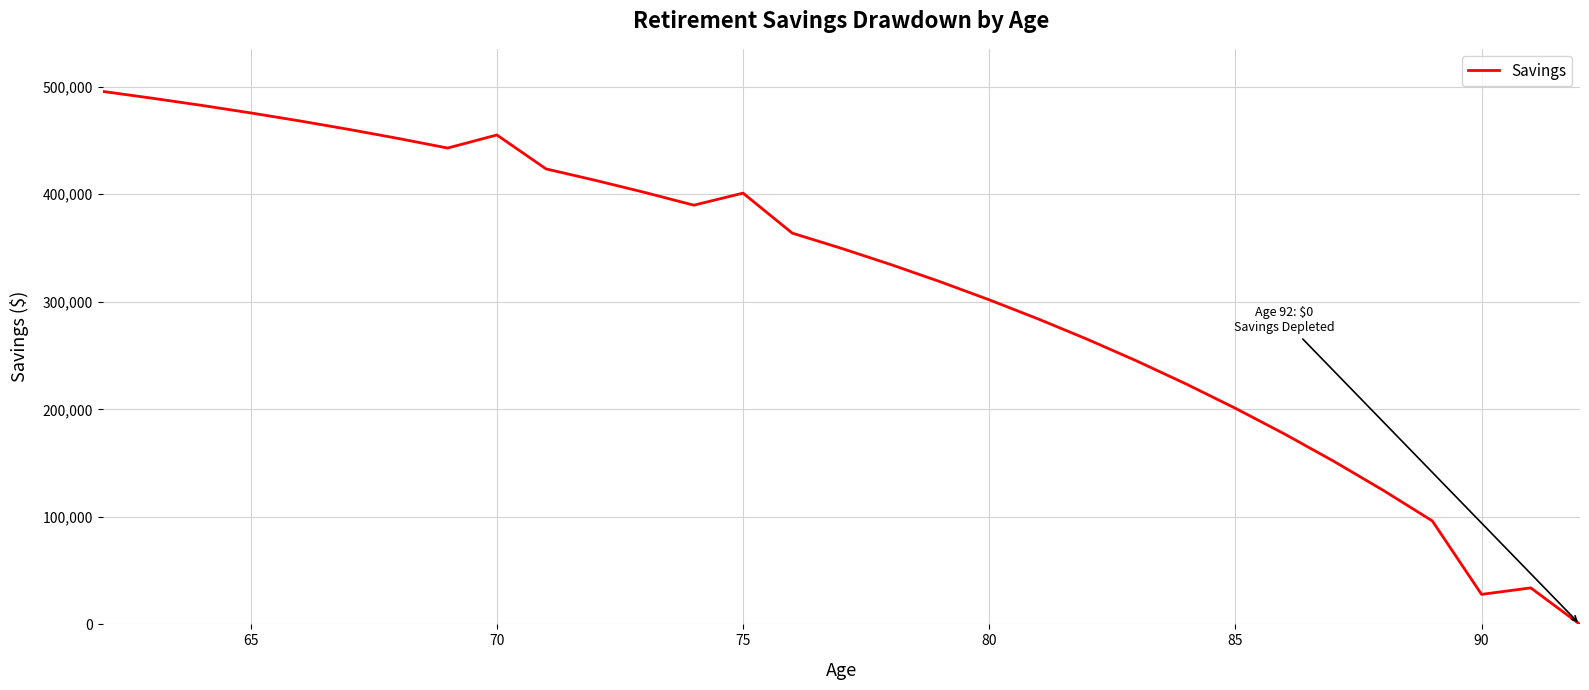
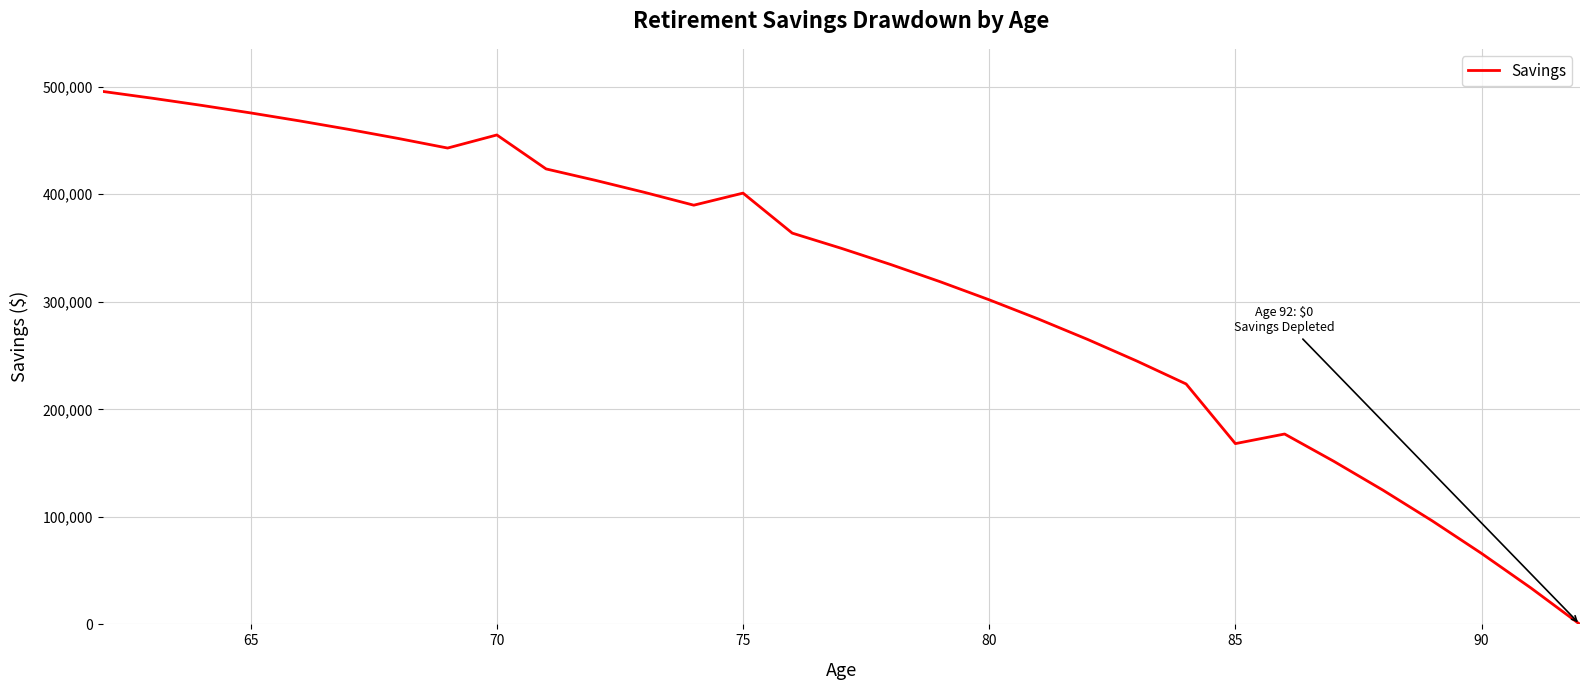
85: 201,000 -> 168,000
90: 28,000 -> 66,000
